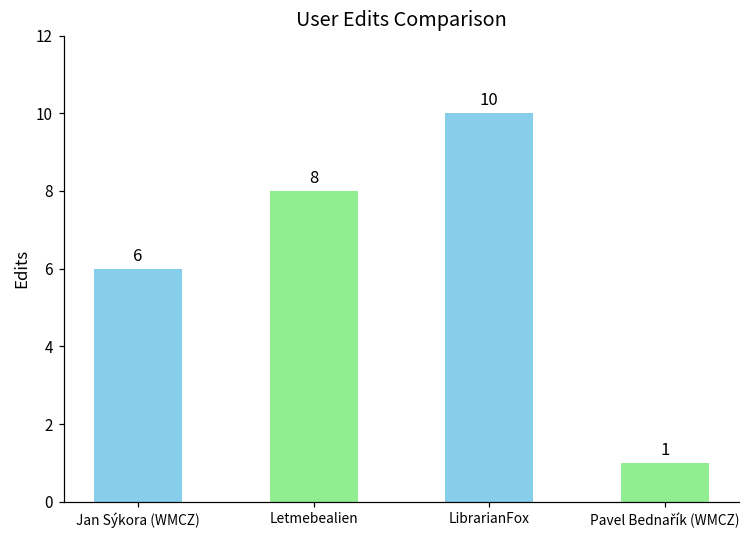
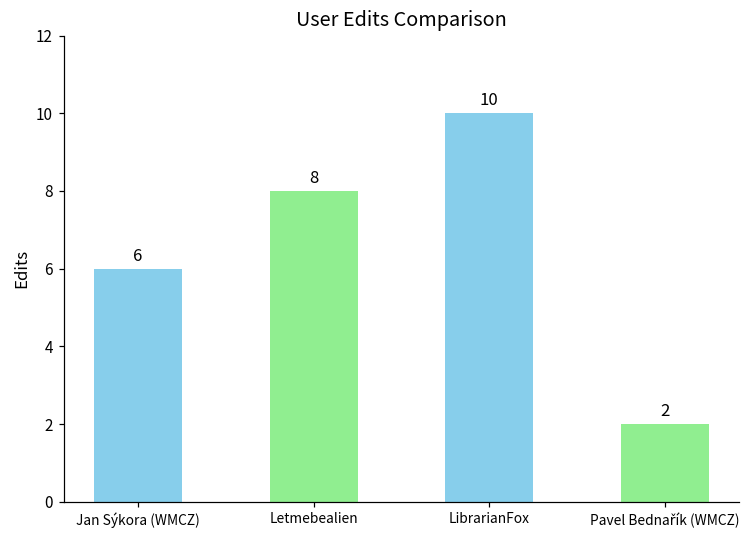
Pavel Bednařík (WMCZ): 1 -> 2
